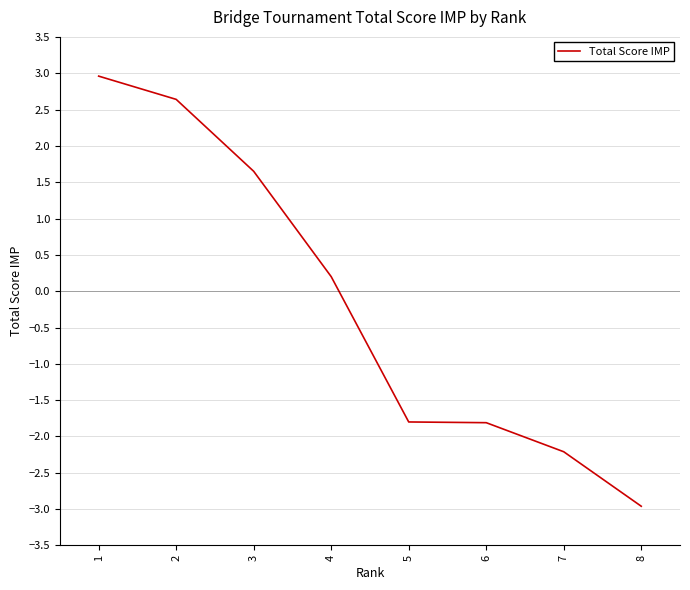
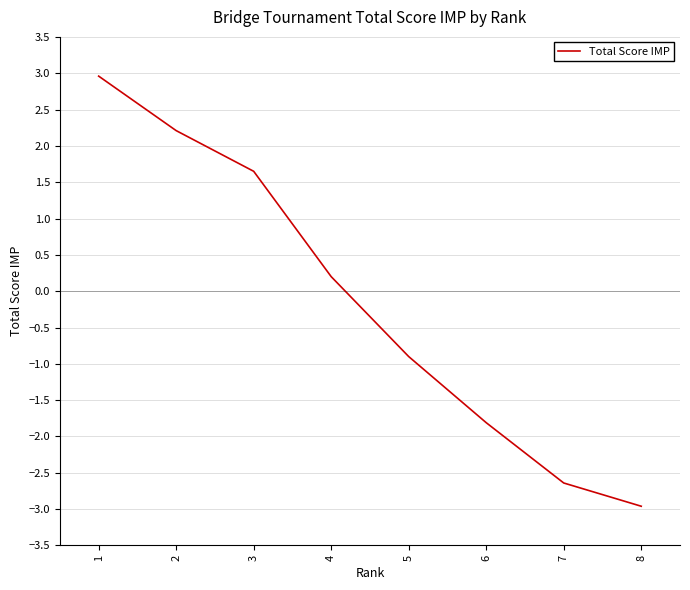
2: 2.6 -> 2.2
5: -1.8 -> -0.9
7: -2.2 -> -2.6
